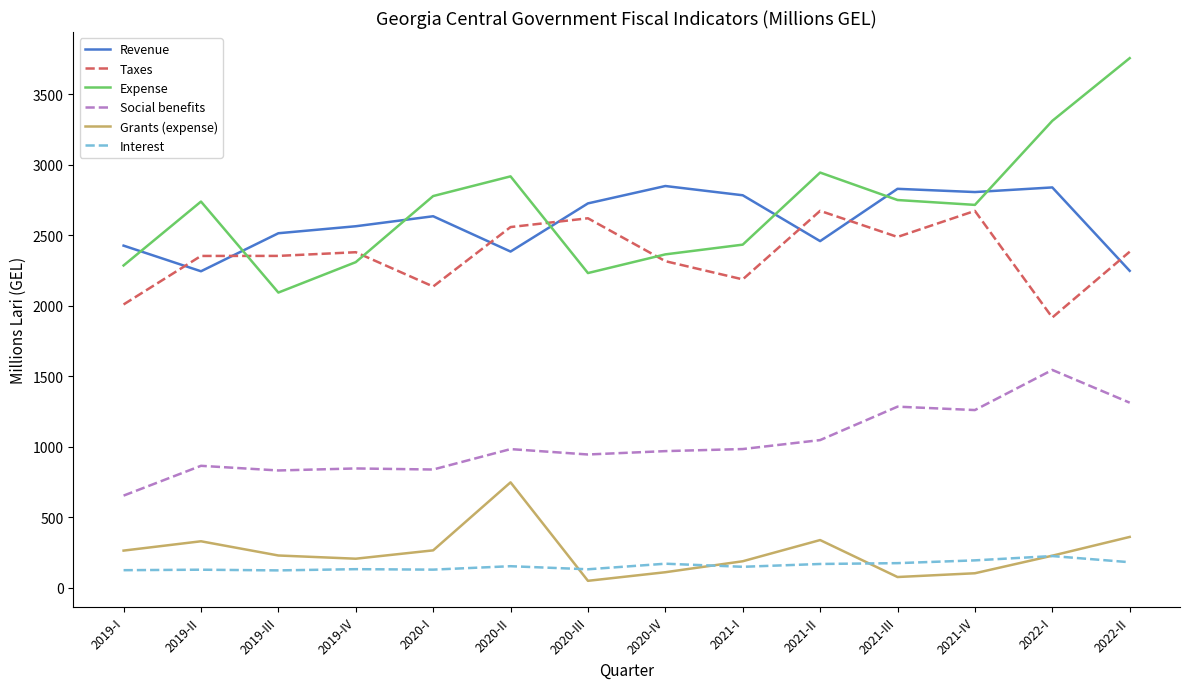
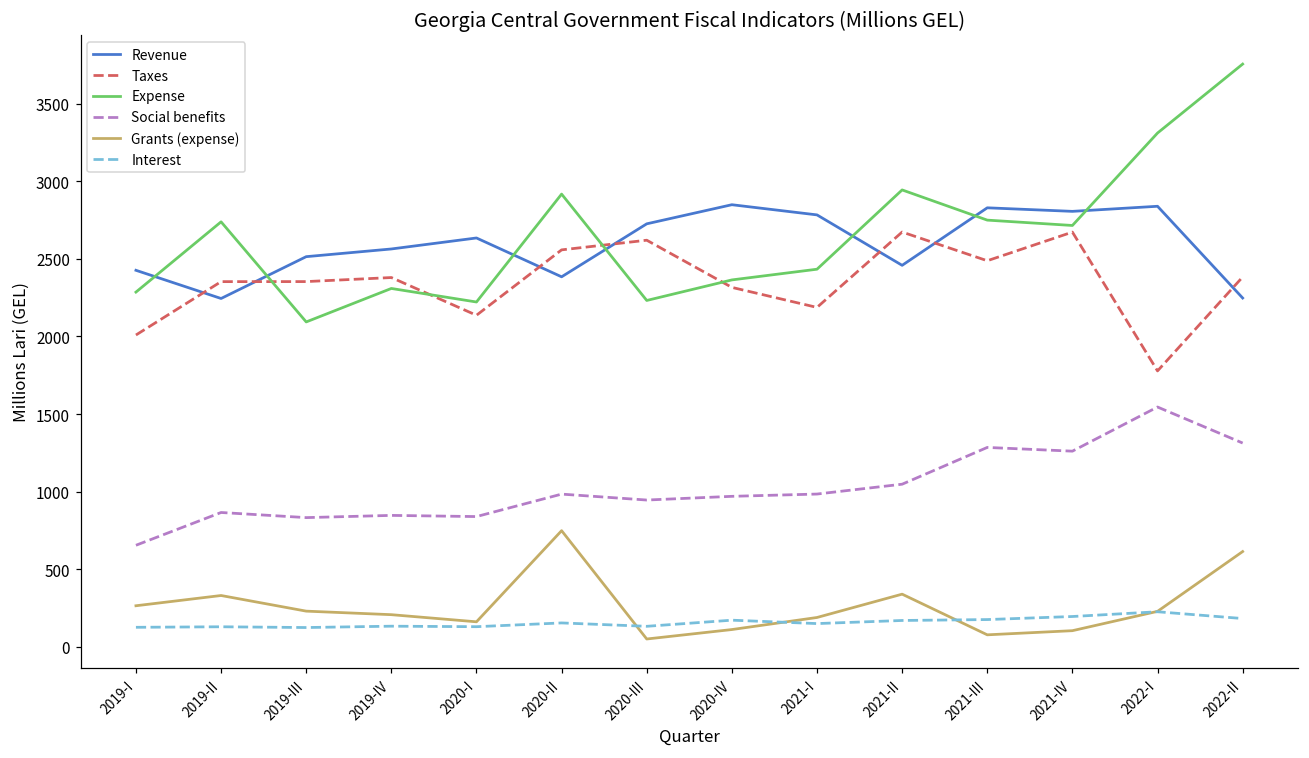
Expense, 2020-I: 2780 -> 2220
Grants (expense), 2020-I: 270 -> 160
Taxes, 2022-I: 1920 -> 1780
Grants (expense), 2022-II: 360 -> 610
